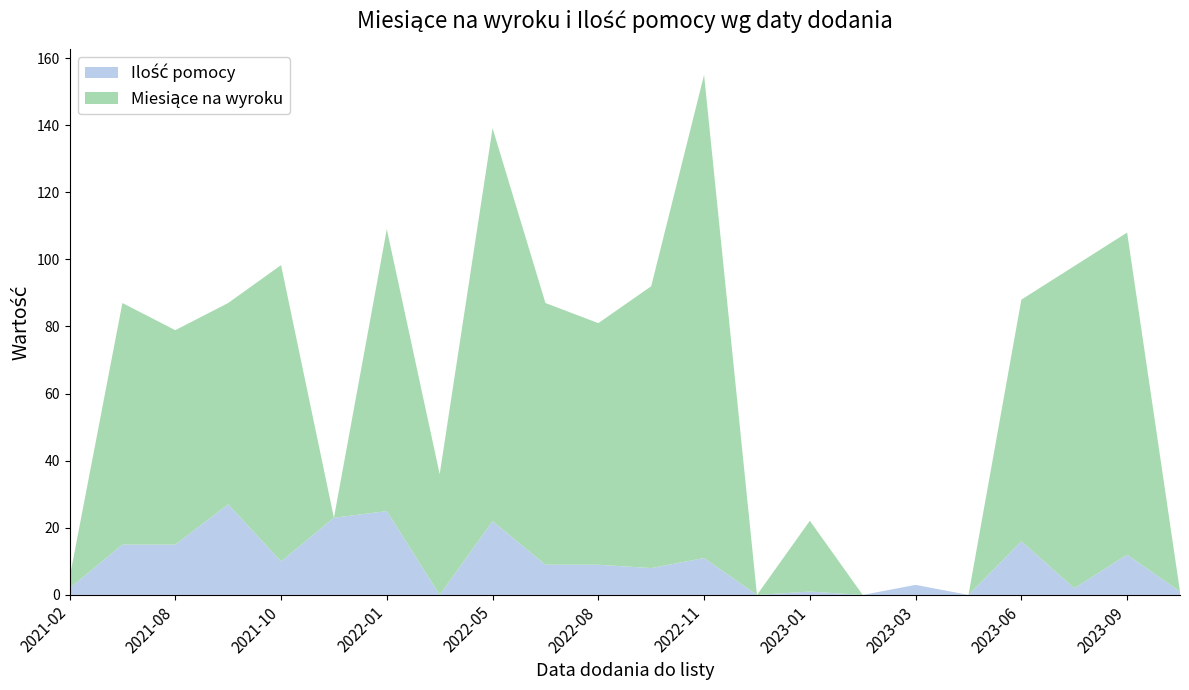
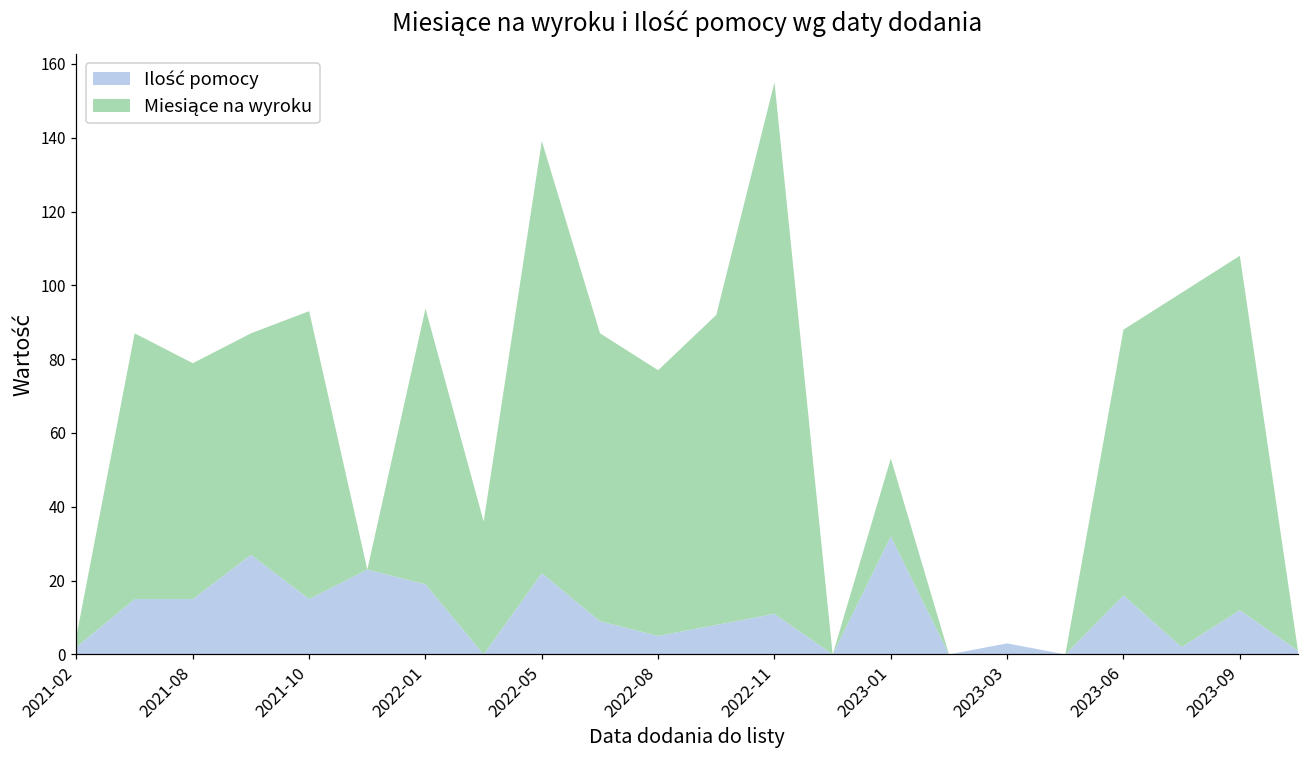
Ilość pomocy, 2021-10: 10 -> 15
Miesiące na wyroku, 2021-10: 88 -> 78
Ilość pomocy, 2022-01: 25 -> 19
Miesiące na wyroku, 2022-01: 84 -> 75
Ilość pomocy, 2022-08: 9 -> 5
Ilość pomocy, 2023-01: 1 -> 32
